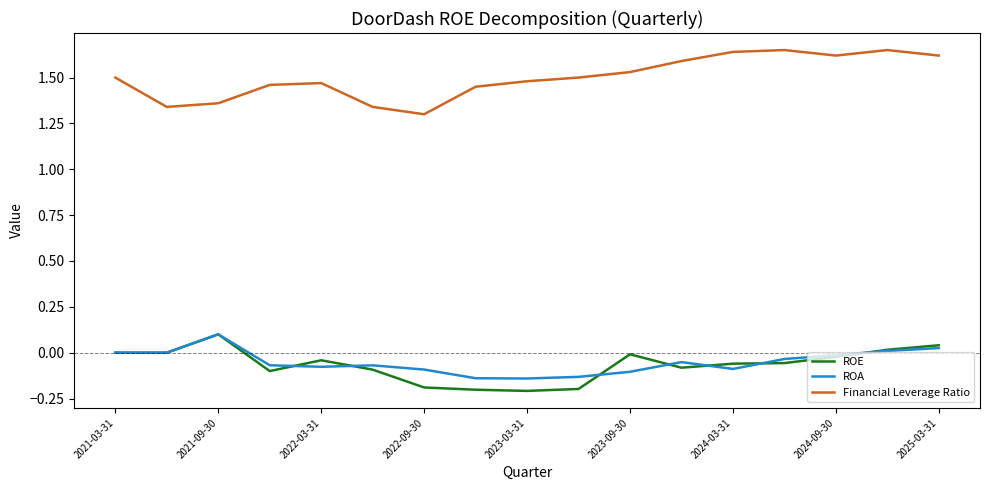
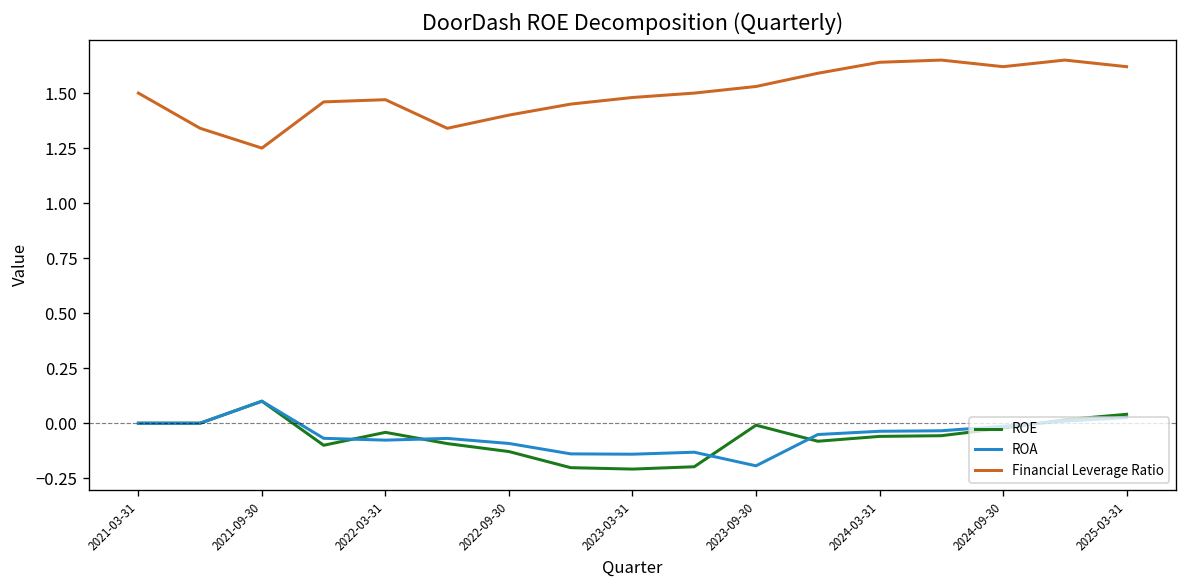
Financial Leverage Ratio, 2021-09-30: 1.36 -> 1.25
ROE, 2022-09-30: -0.19 -> -0.13
Financial Leverage Ratio, 2022-09-30: 1.3 -> 1.4
ROA, 2023-09-30: -0.10 -> -0.19
ROA, 2024-03-31: -0.09 -> -0.04
